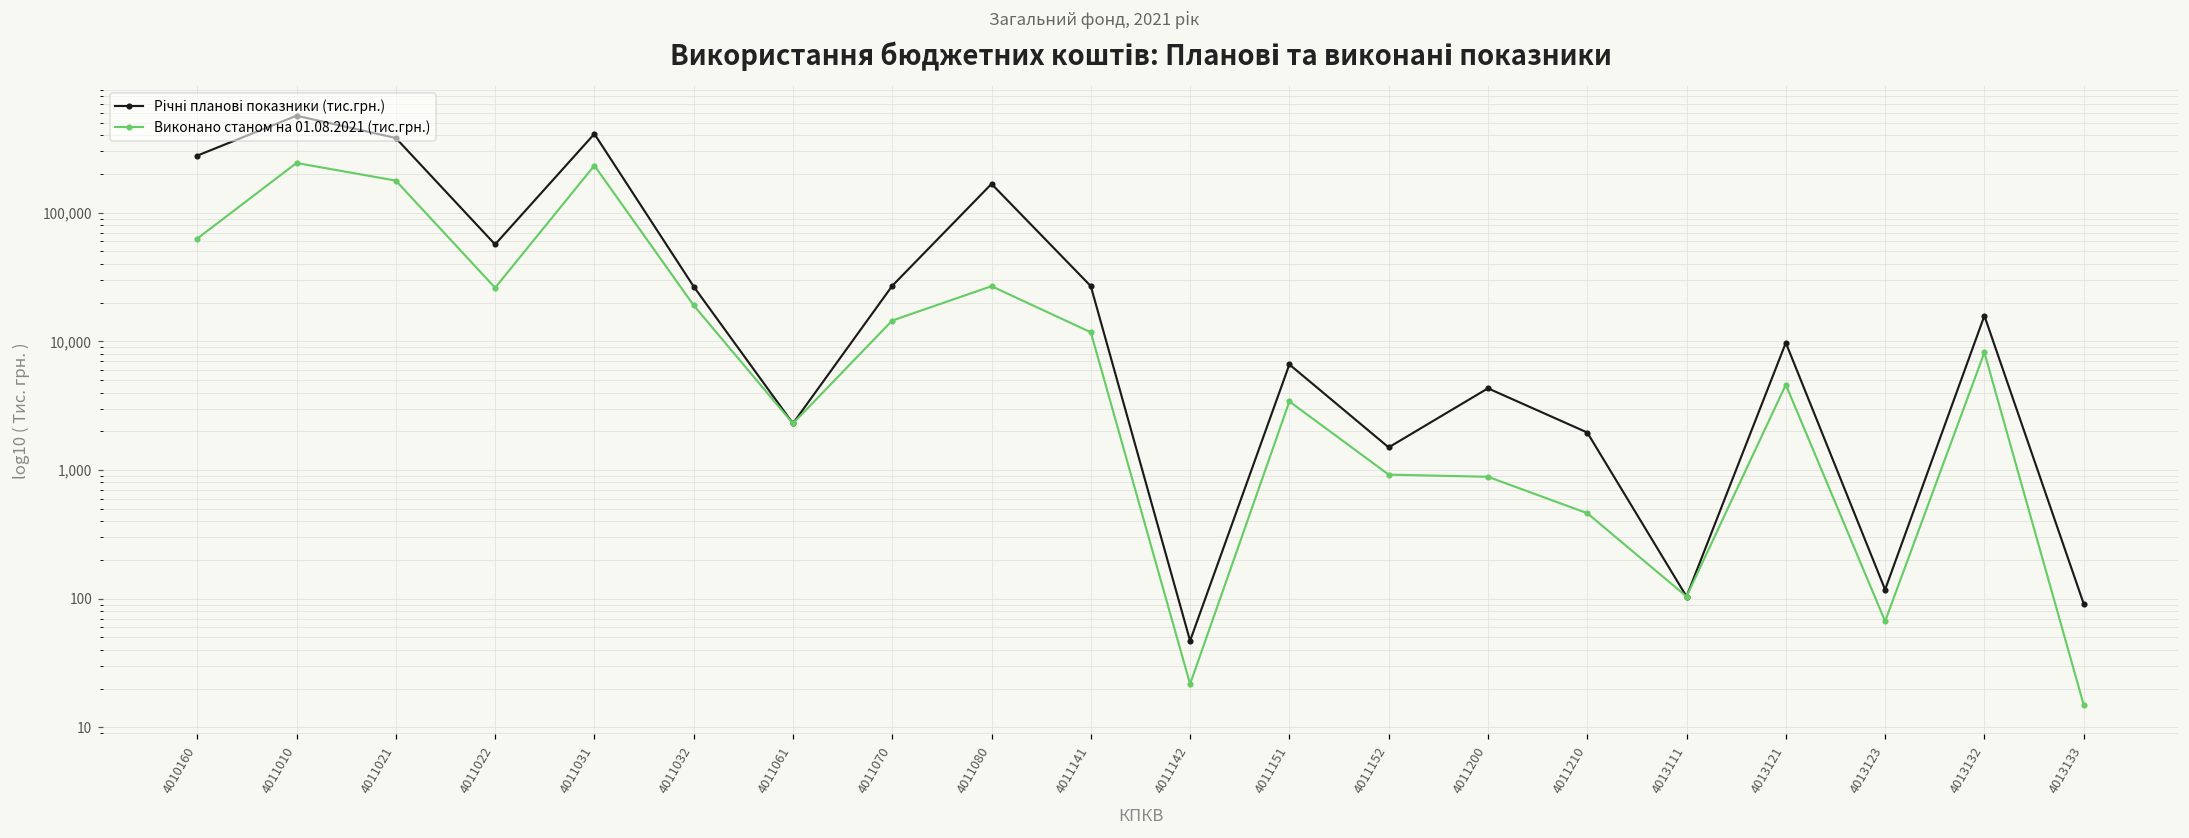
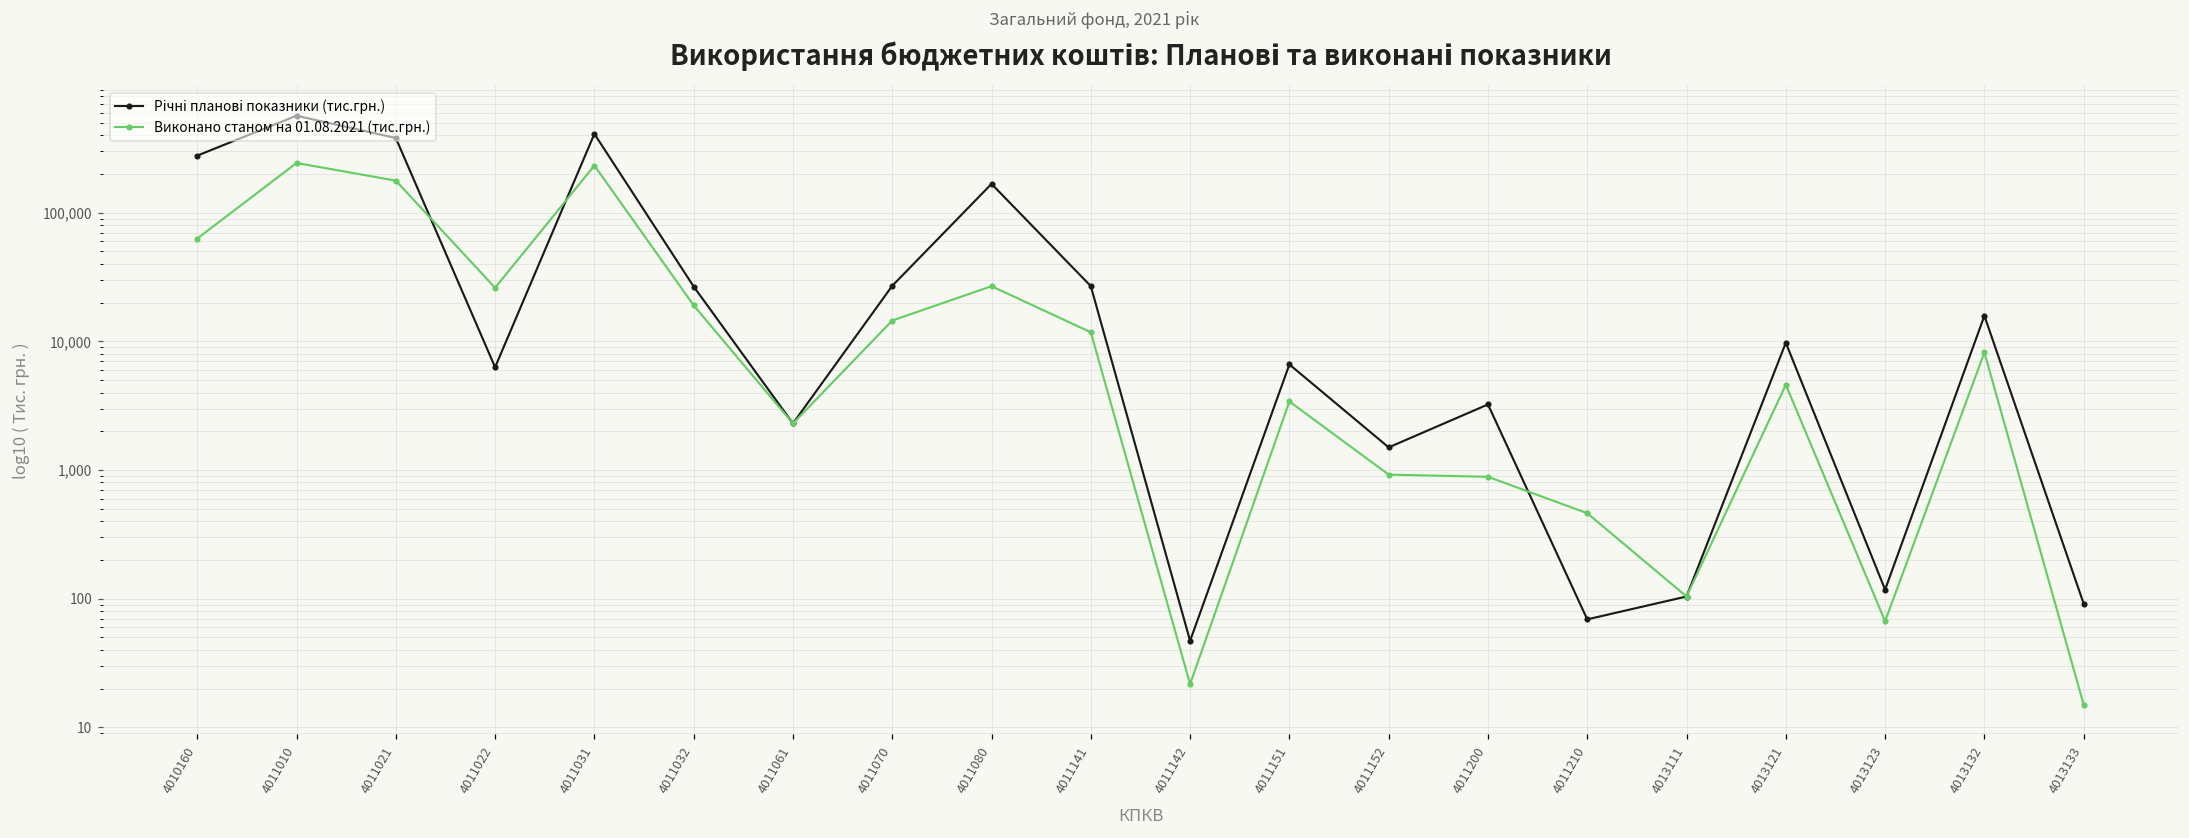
Річні планові показники (тис.грн.), 4011022: 60,000 -> 6,000
Річні планові показники (тис.грн.), 4011200: 4,300 -> 3,200
Річні планові показники (тис.грн.), 4011210: 2,000 -> 70
